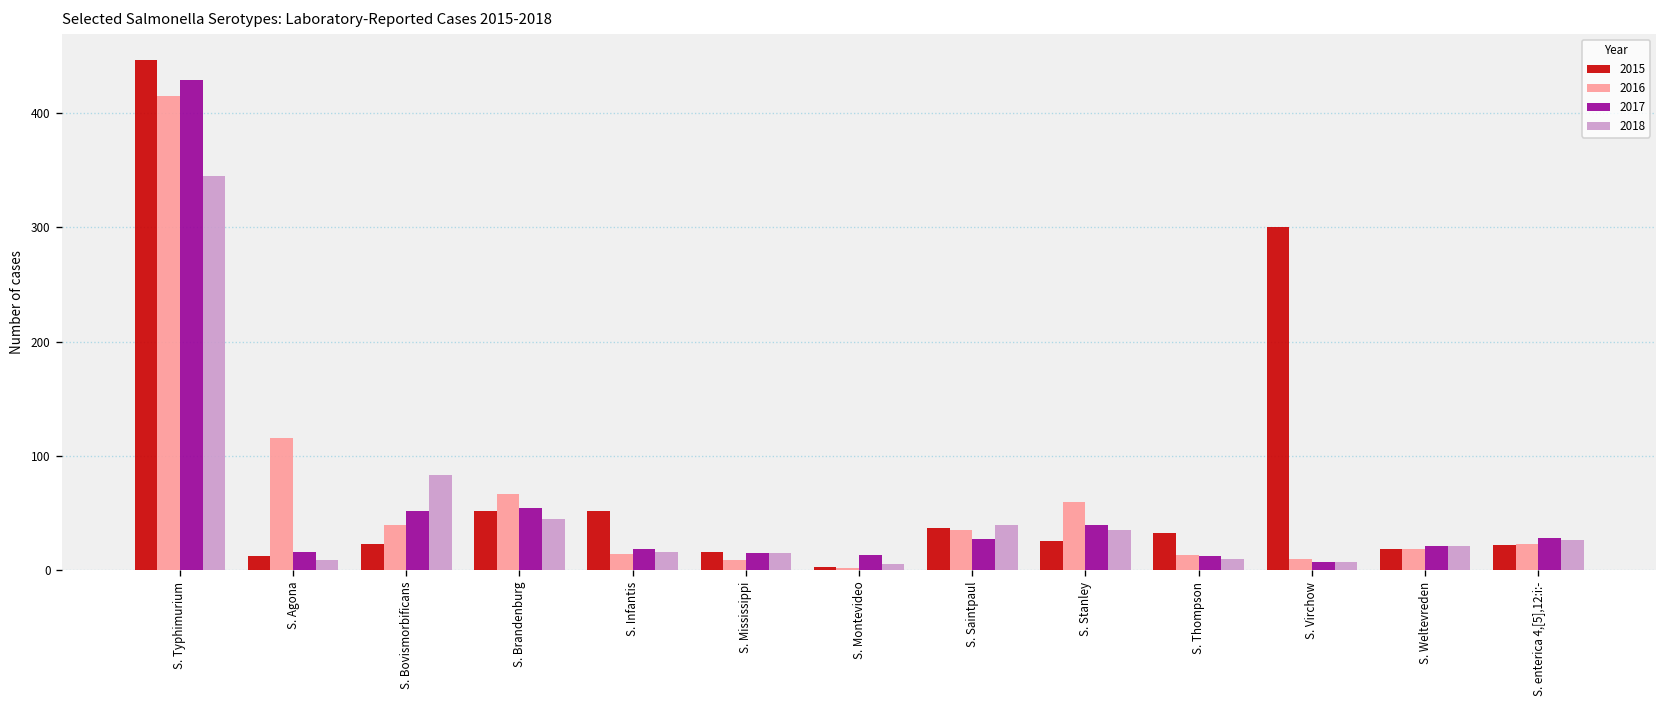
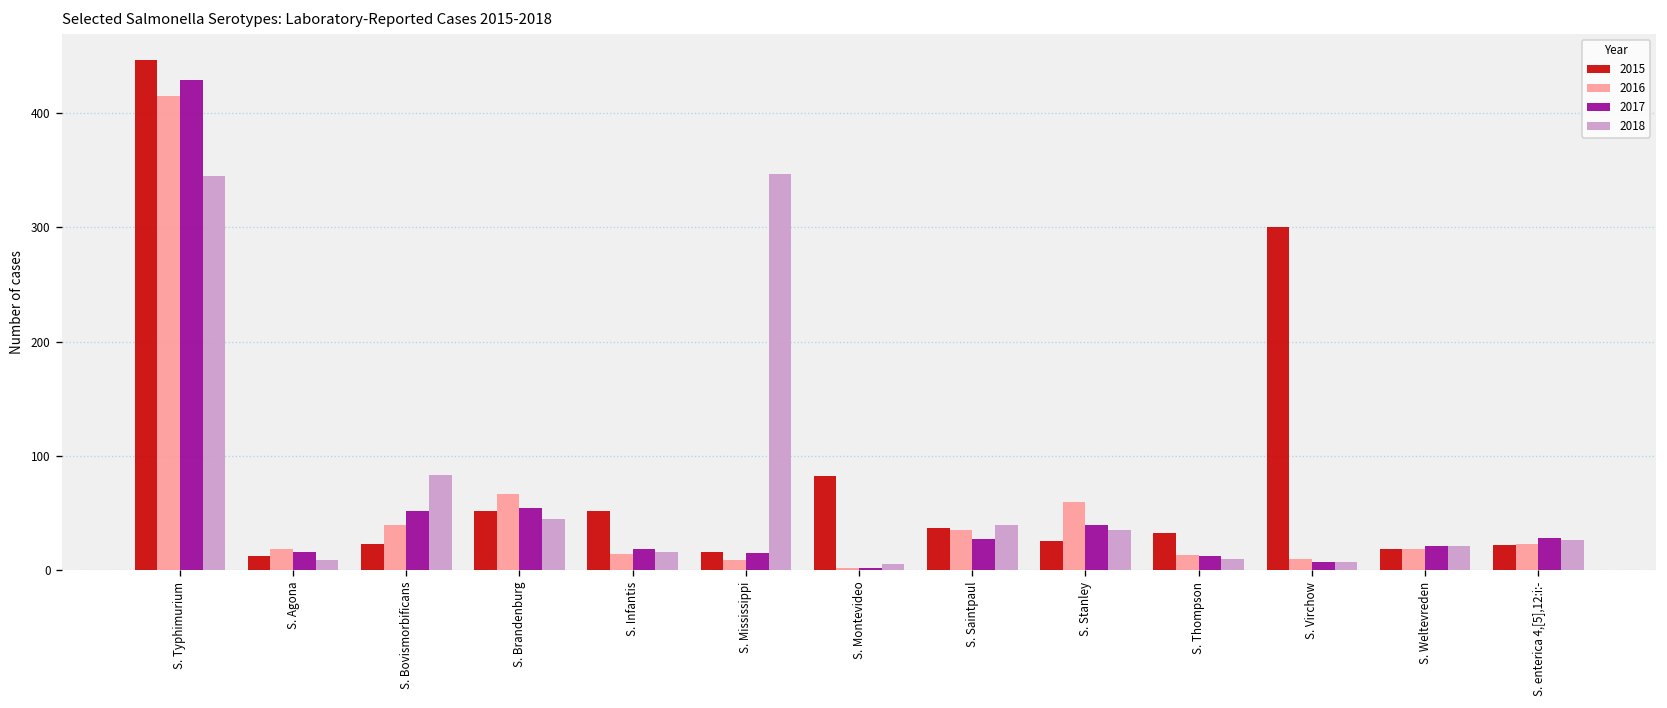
2016, S. Agona: 120 -> 20
2018, S. Mississippi: 20 -> 350
2015, S. Montevideo: 0 -> 80
2017, S. Montevideo: 10 -> 0
